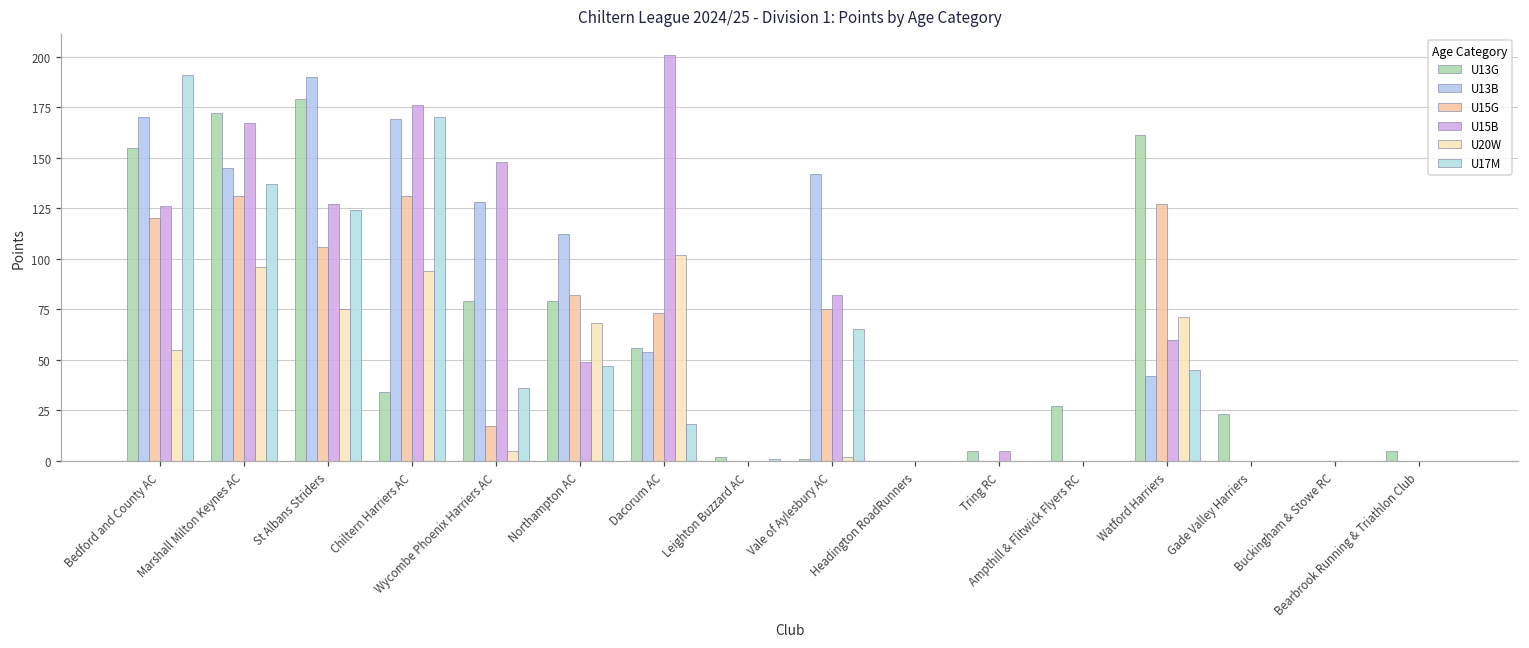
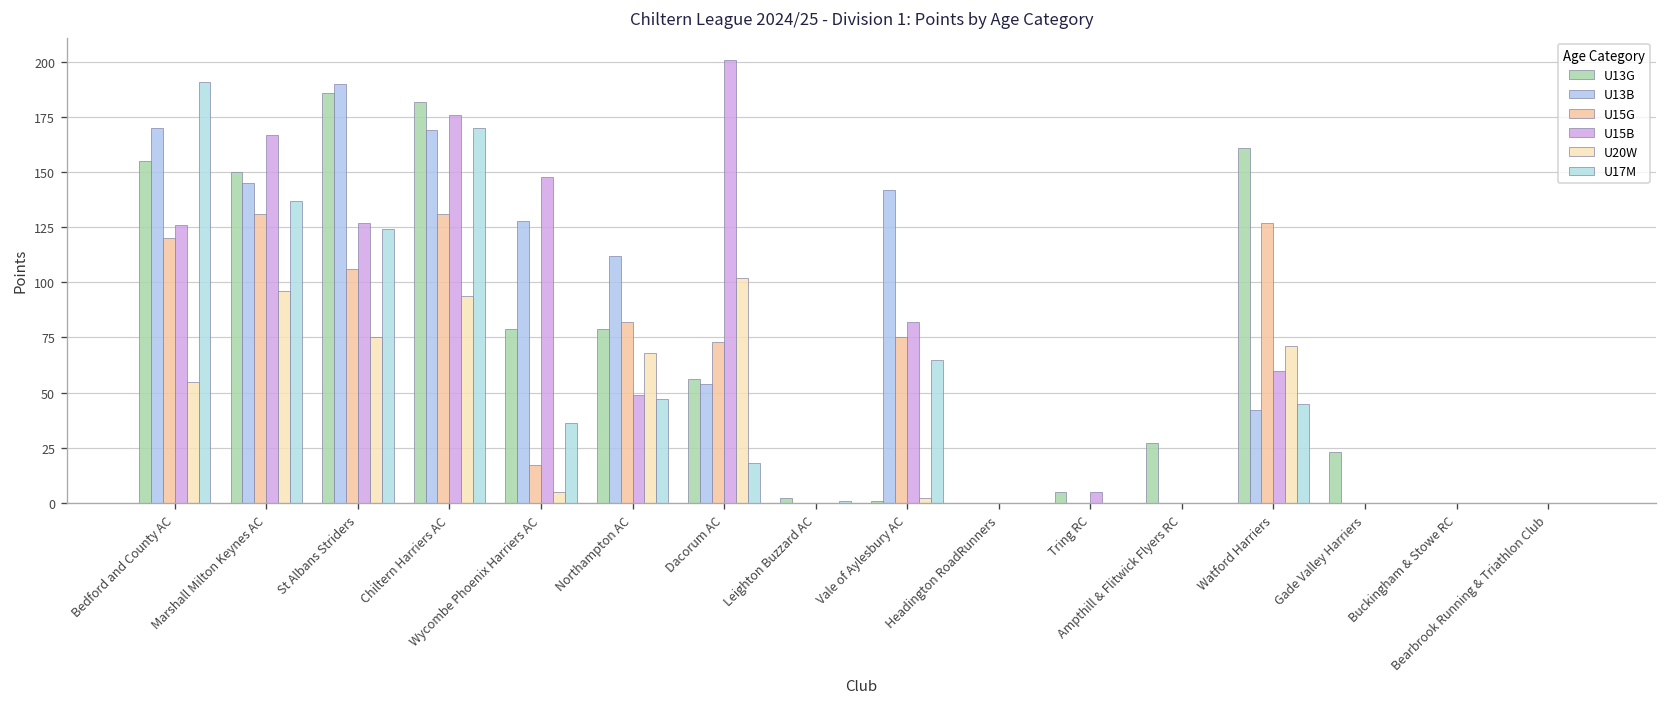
U13G, Marshall Milton Keynes AC: 172 -> 150
U13G, St Albans Striders: 179 -> 186
U13G, Chiltern Harriers AC: 34 -> 182
U13G, Bearbrook Running & Triathlon Club: 5 -> 0
